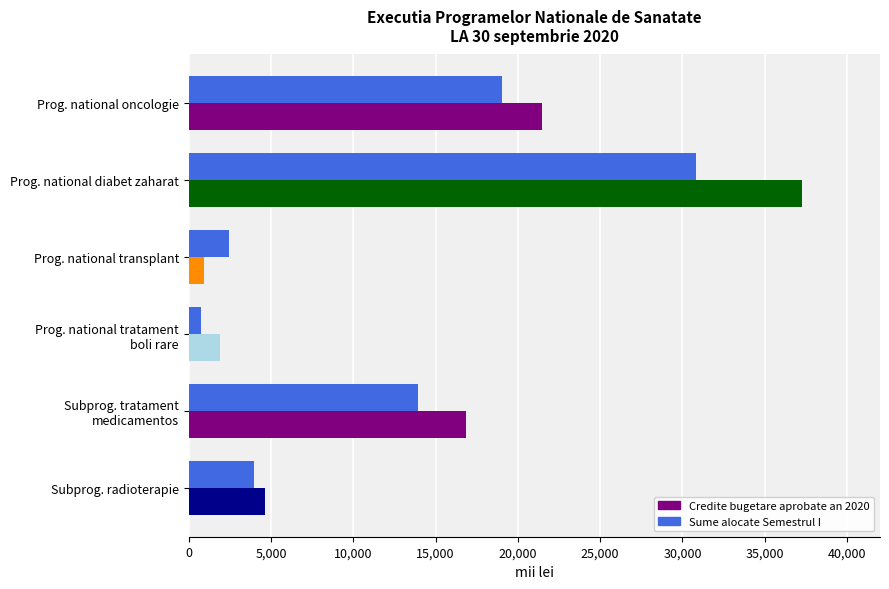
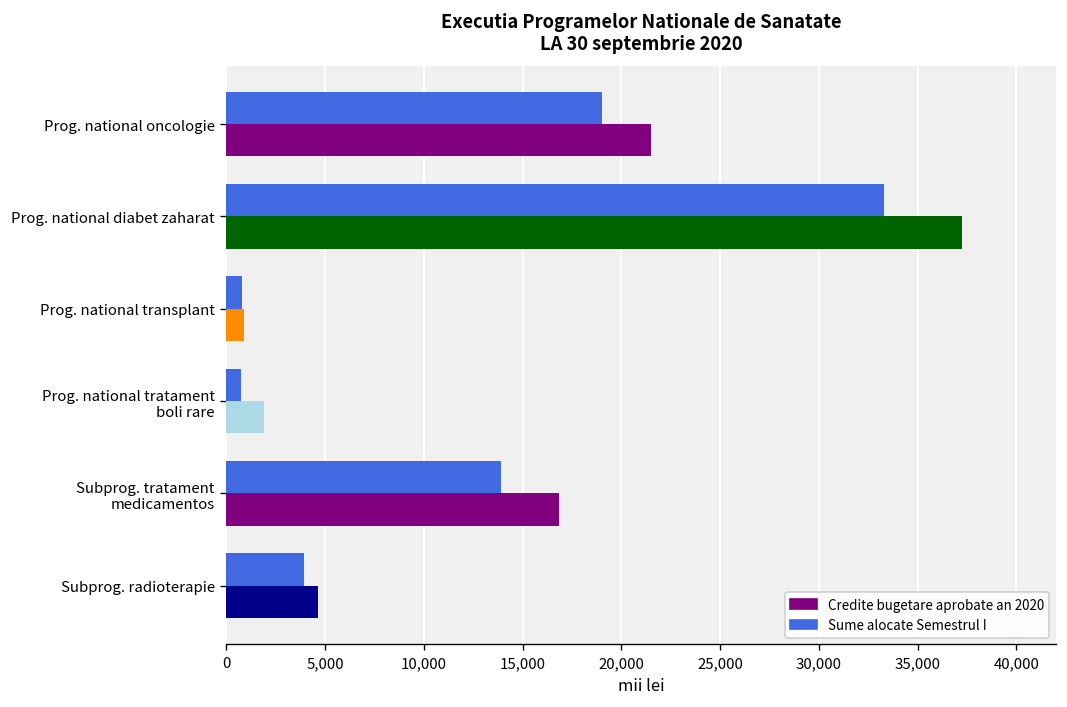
Sume alocate Semestrul I, Prog. national diabet zaharat: 30,900 -> 33,300
Sume alocate Semestrul I, Prog. national transplant: 2,500 -> 800
